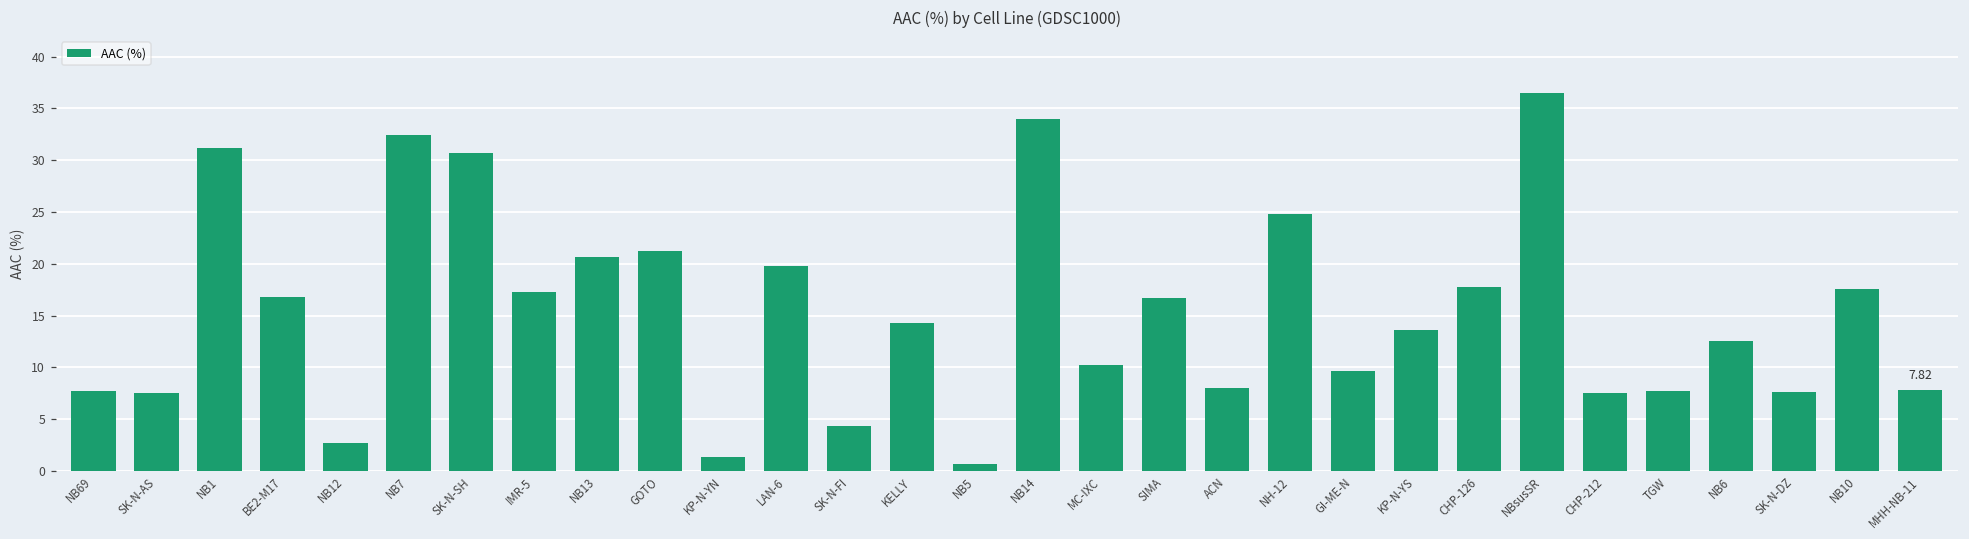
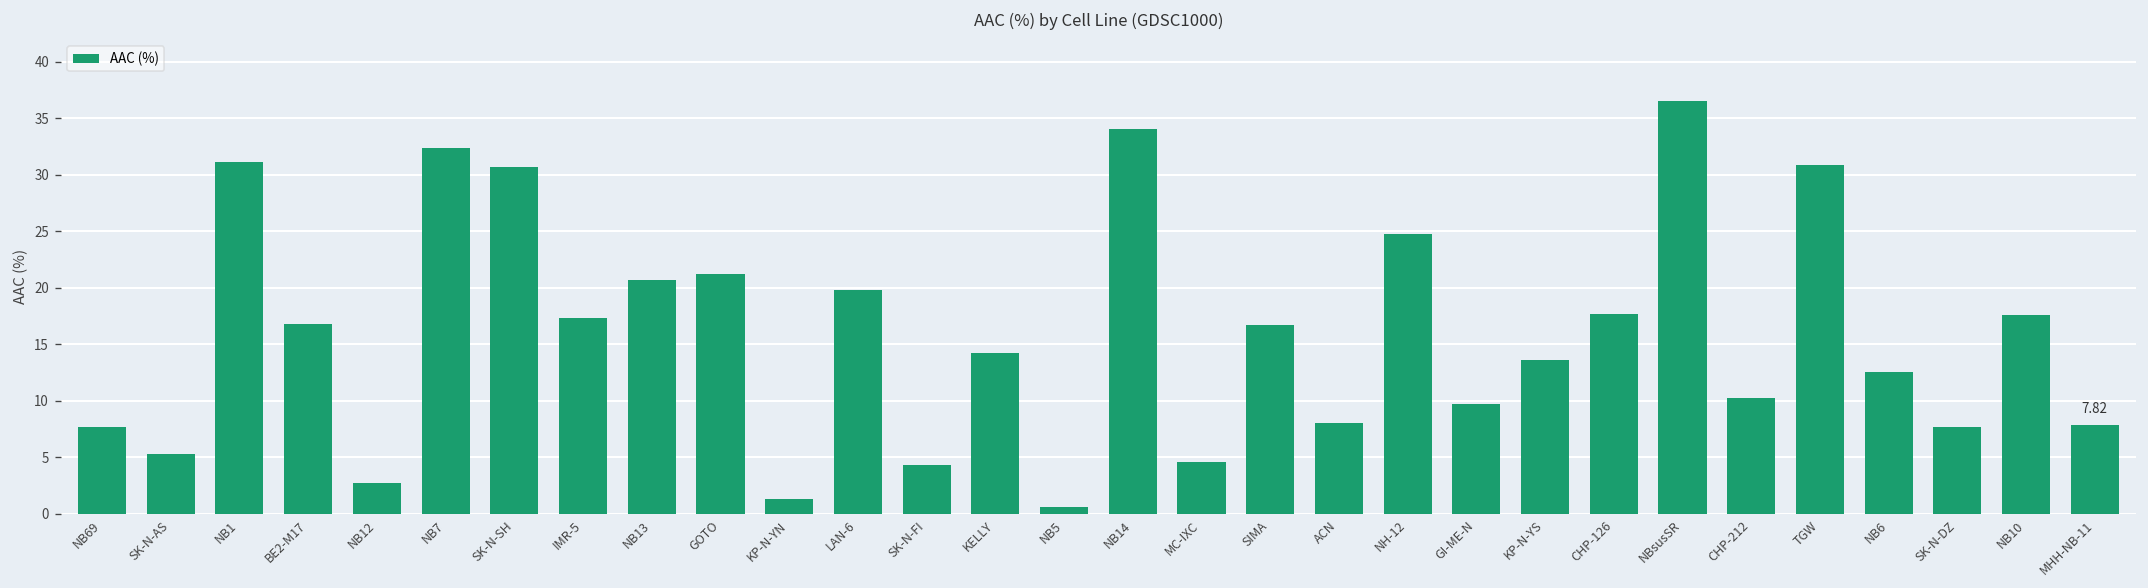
SK-N-AS: 7 -> 5
MC-IXC: 10 -> 5
CHP-212: 8 -> 10
TGW: 8 -> 31
